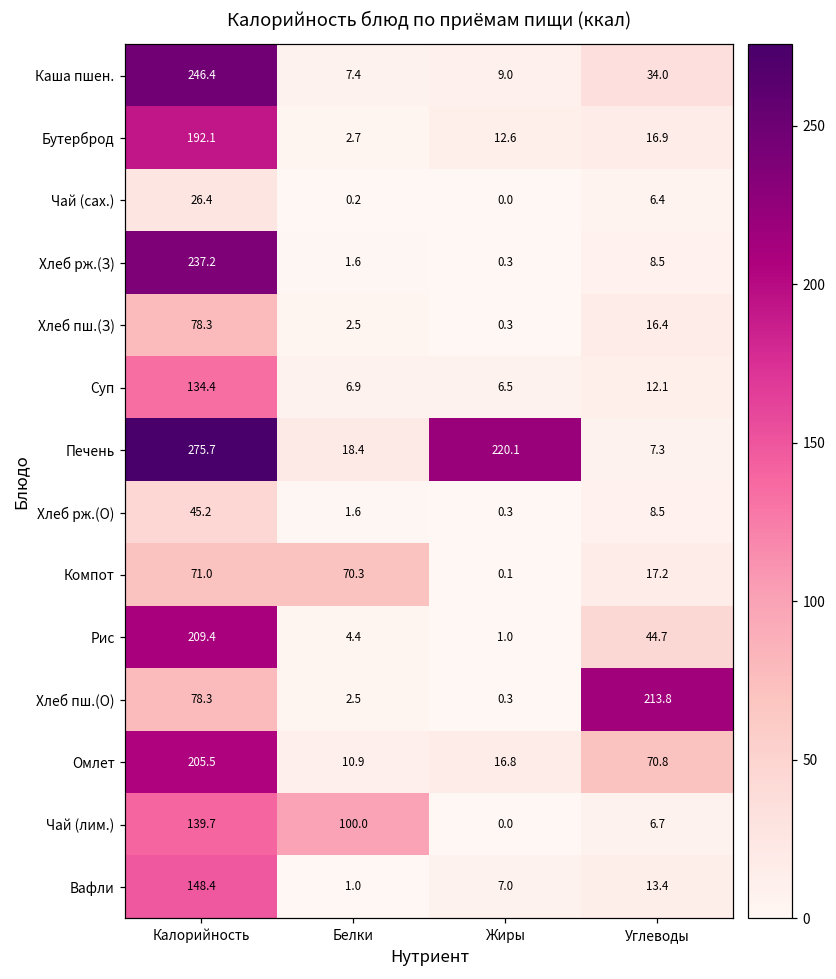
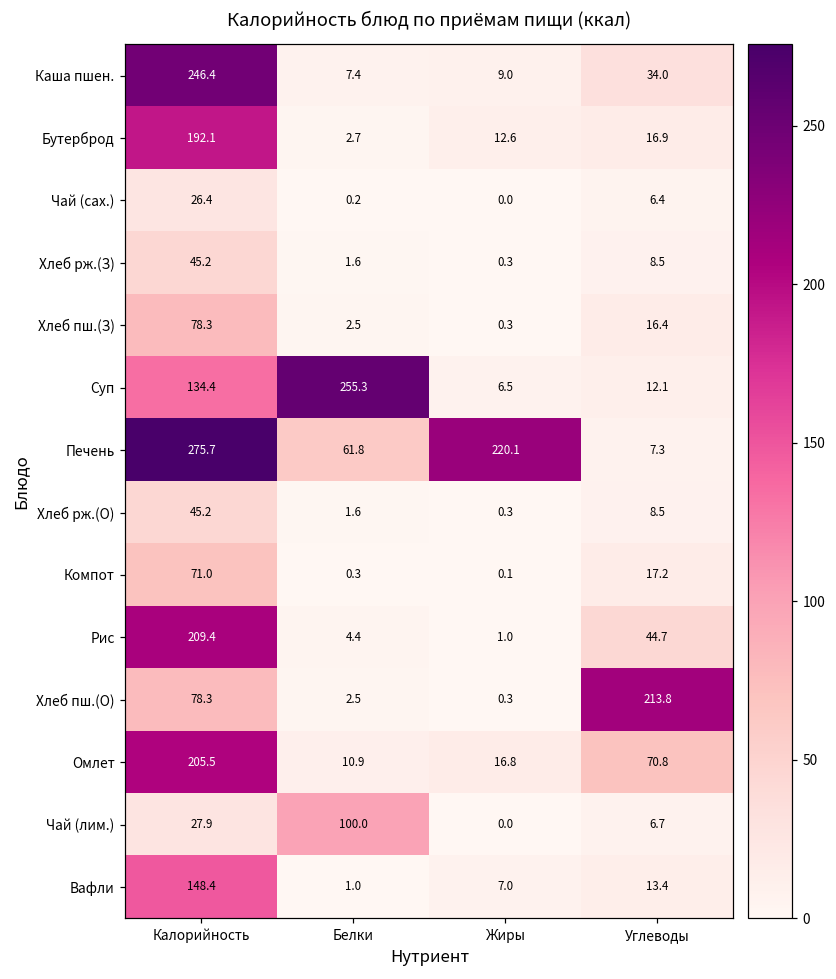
Хлеб рж.(З), Калорийность: 237.2 -> 45.2
Суп, Белки: 6.9 -> 255.3
Печень, Белки: 18.4 -> 61.8
Компот, Белки: 70.3 -> 0.3
Чай (лим.), Калорийность: 139.7 -> 27.9
